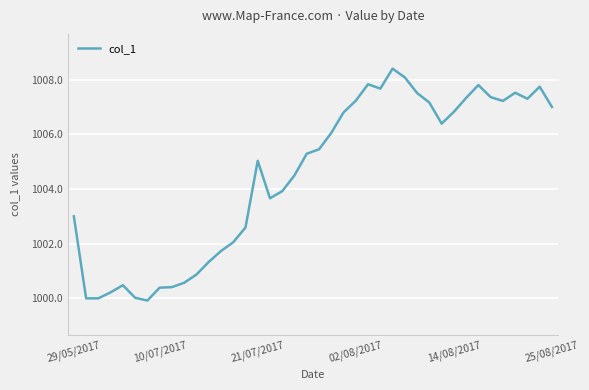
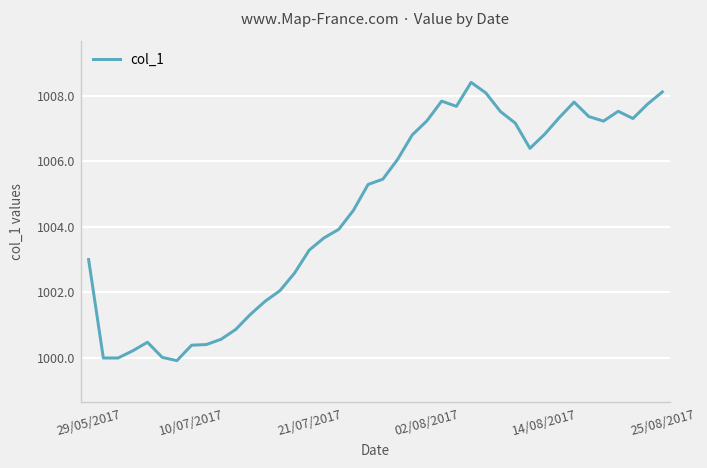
21/07/2017: 1005.0 -> 1003.3
25/08/2017: 1007.0 -> 1008.1
